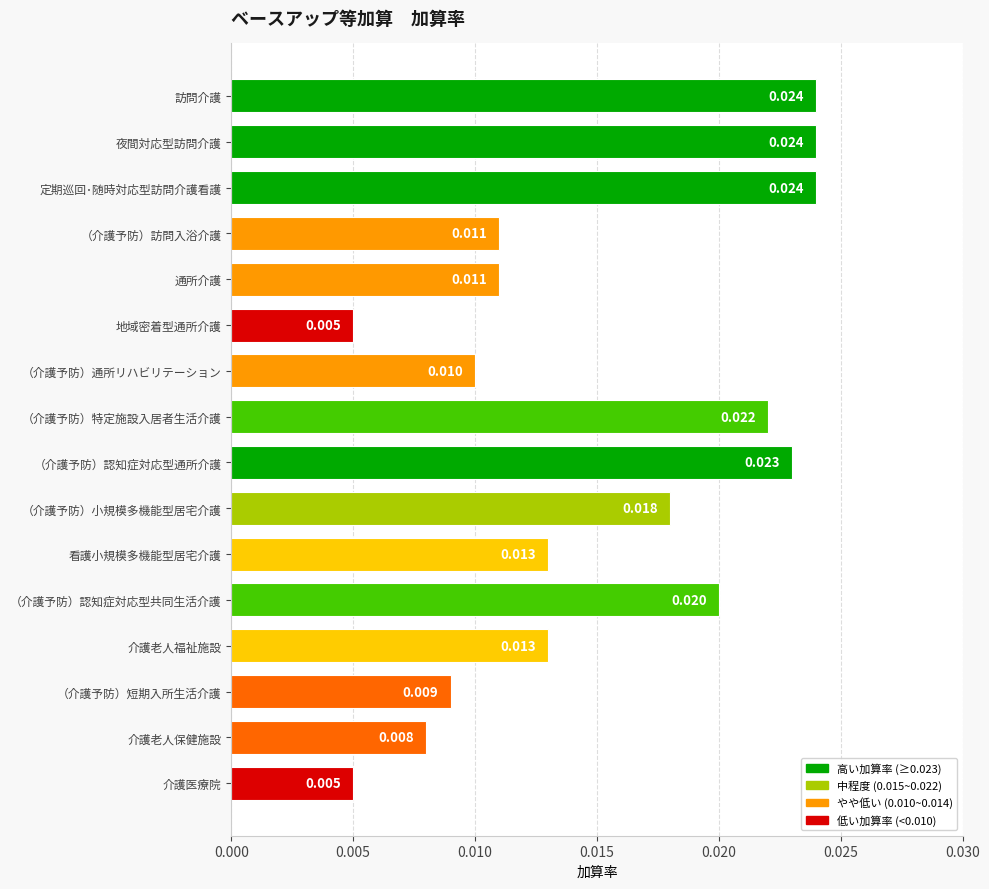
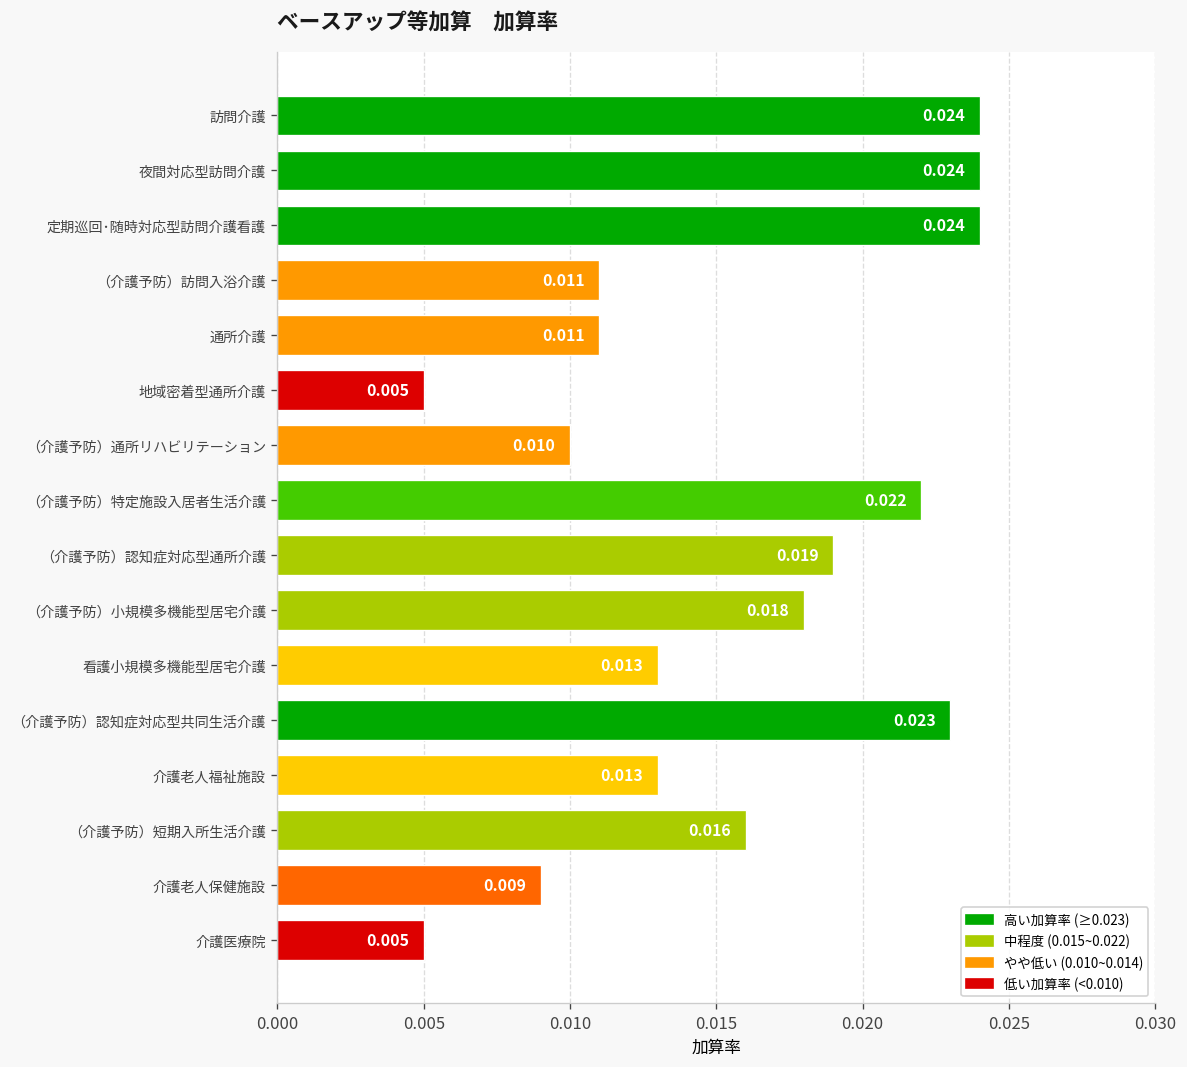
（介護予防）認知症対応型通所介護: 0.023 -> 0.019
（介護予防）認知症対応型共同生活介護: 0.020 -> 0.023
（介護予防）短期入所生活介護: 0.009 -> 0.016
介護老人保健施設: 0.008 -> 0.009
